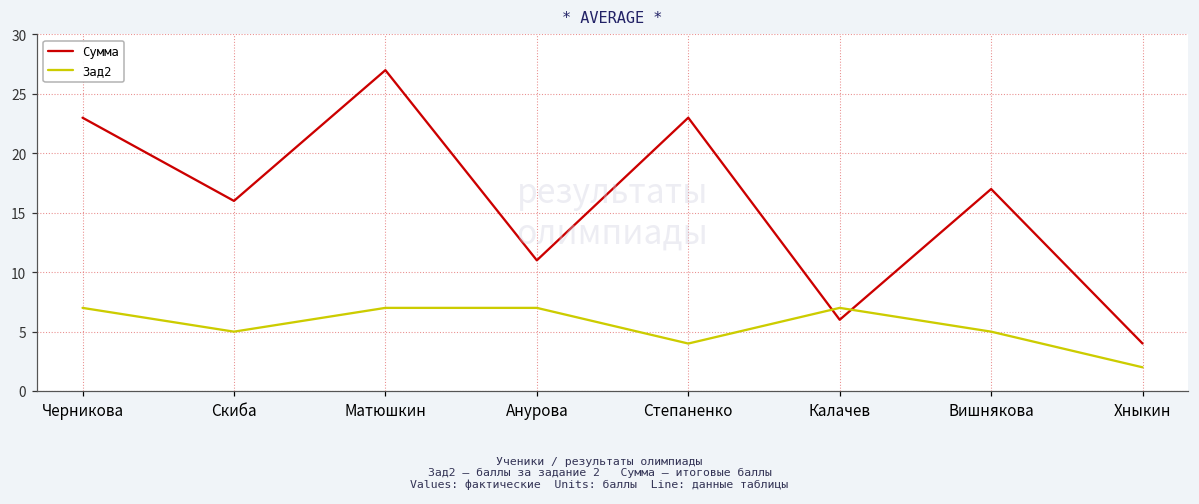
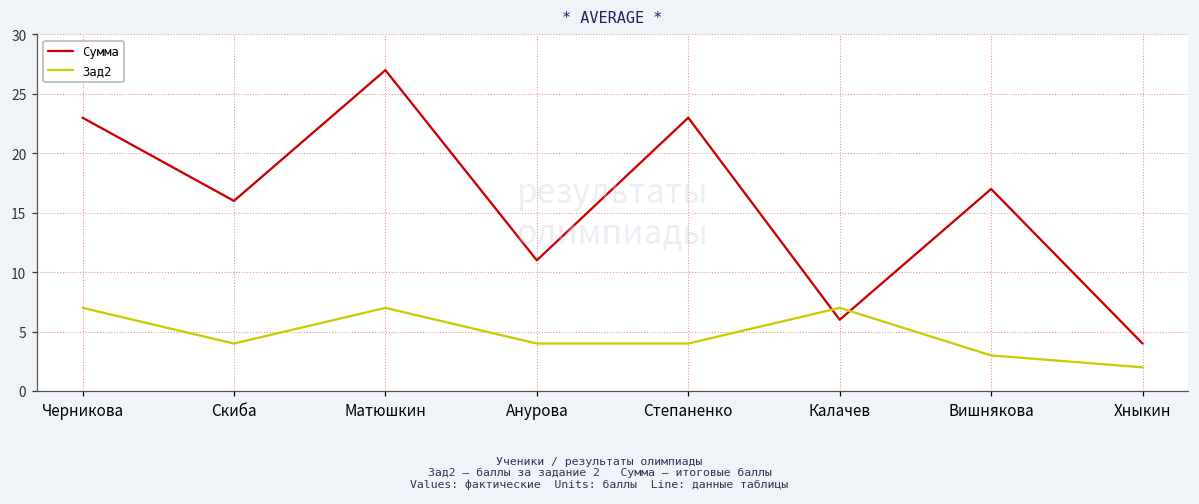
Зад2, Скиба: 5 -> 4
Зад2, Анурова: 7 -> 4
Зад2, Вишнякова: 5 -> 3
